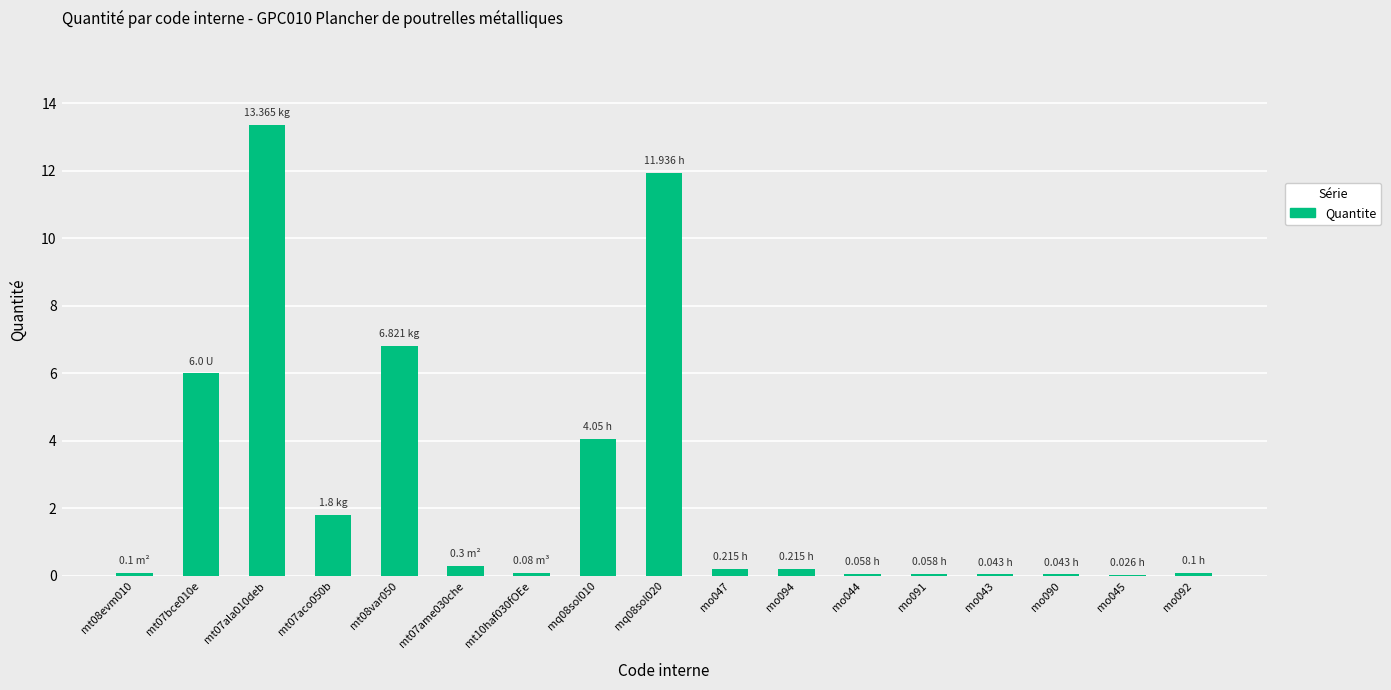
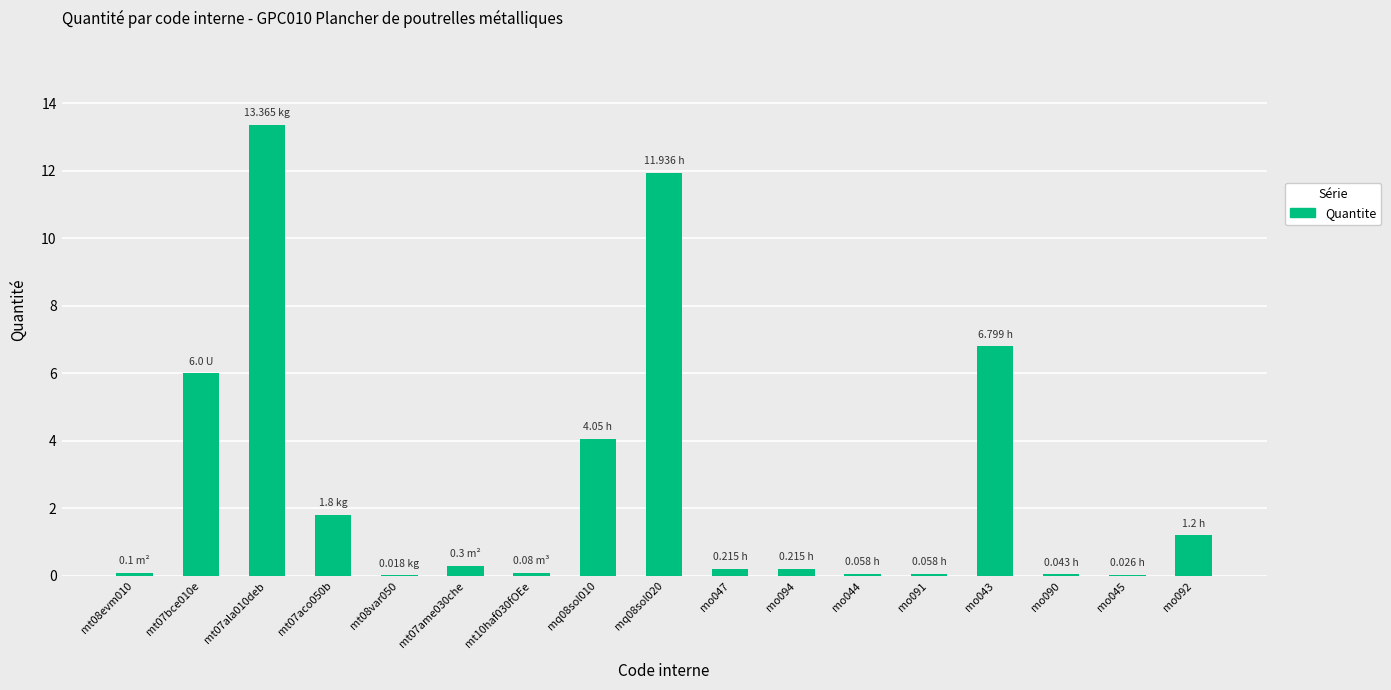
mt08var050: 6.821 -> 0.018
mo043: 0.043 -> 6.799
mo092: 0.1 -> 1.2
